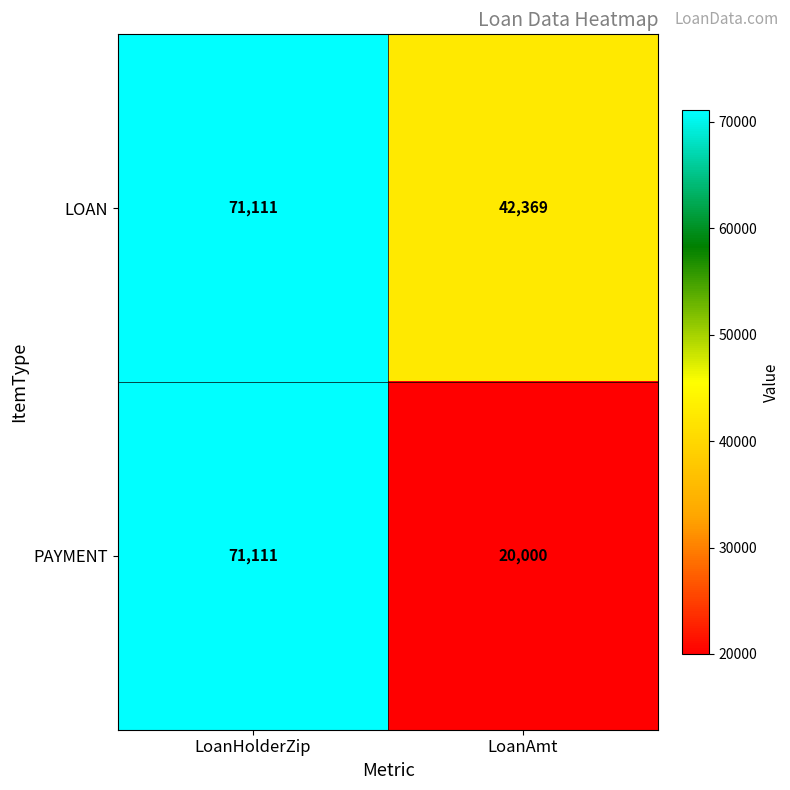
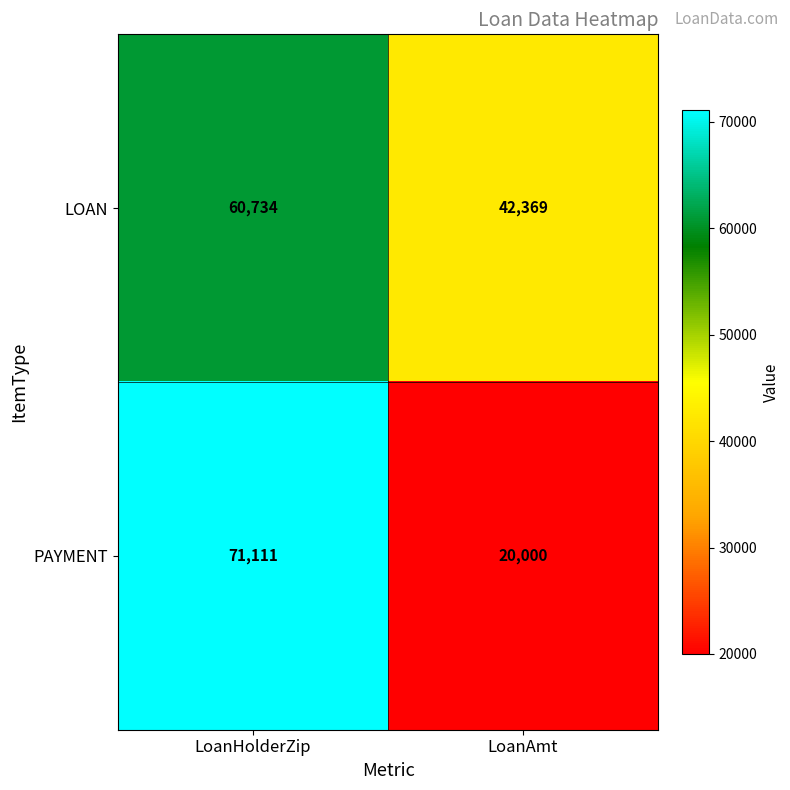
LOAN, LoanHolderZip: 71,111 -> 60,734
